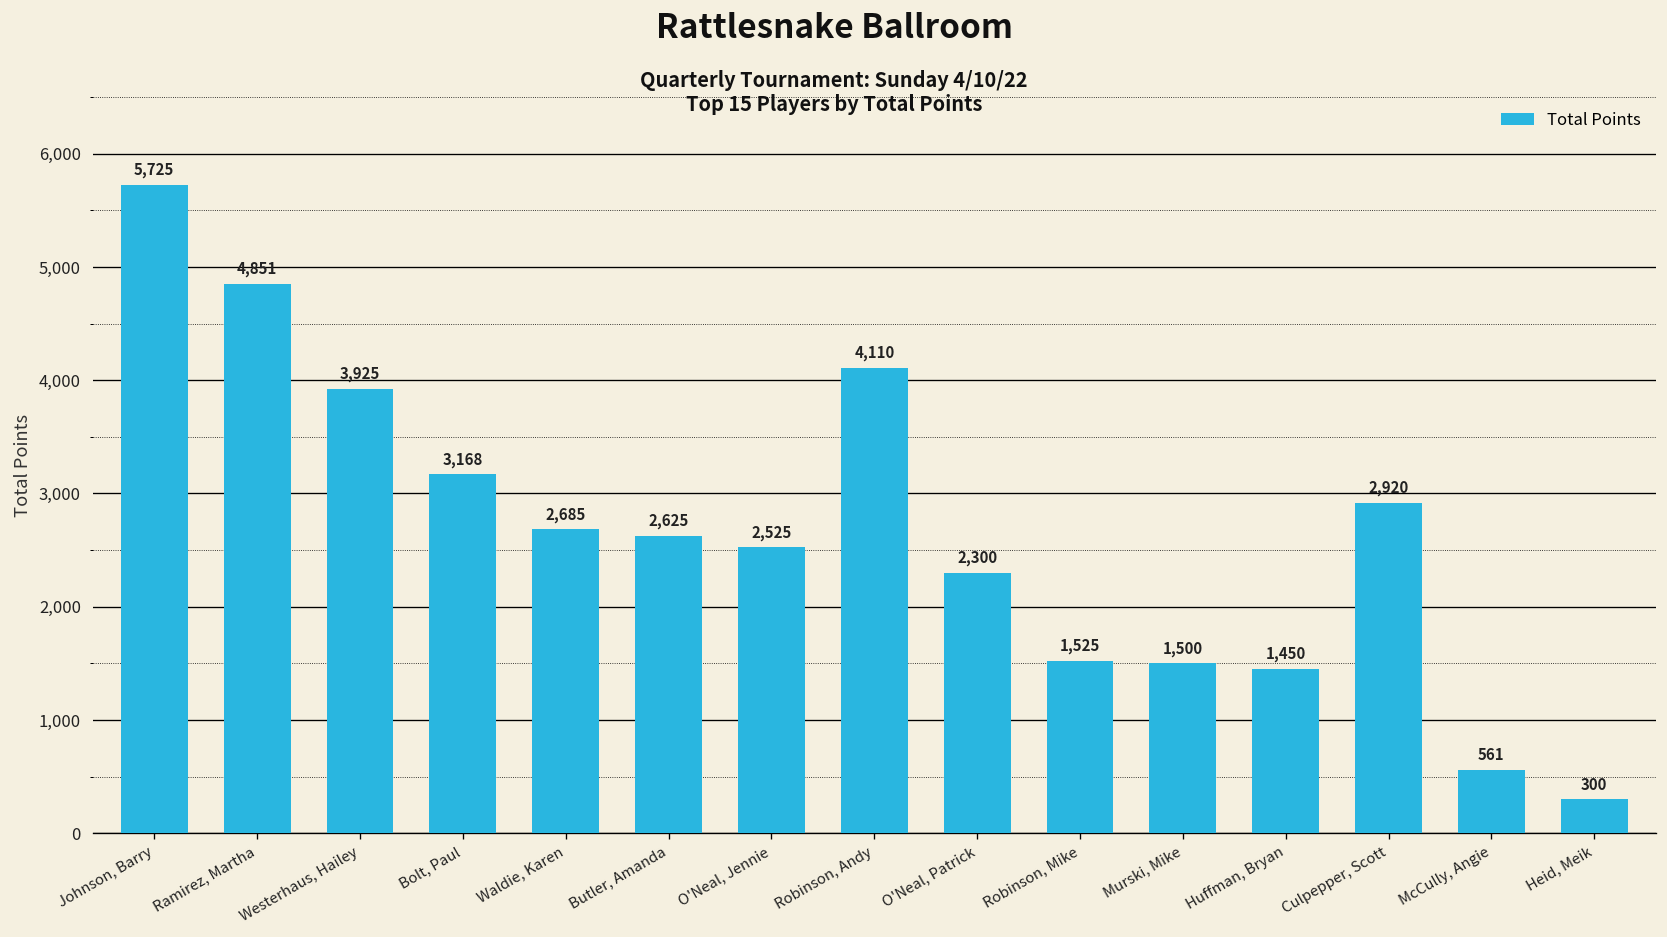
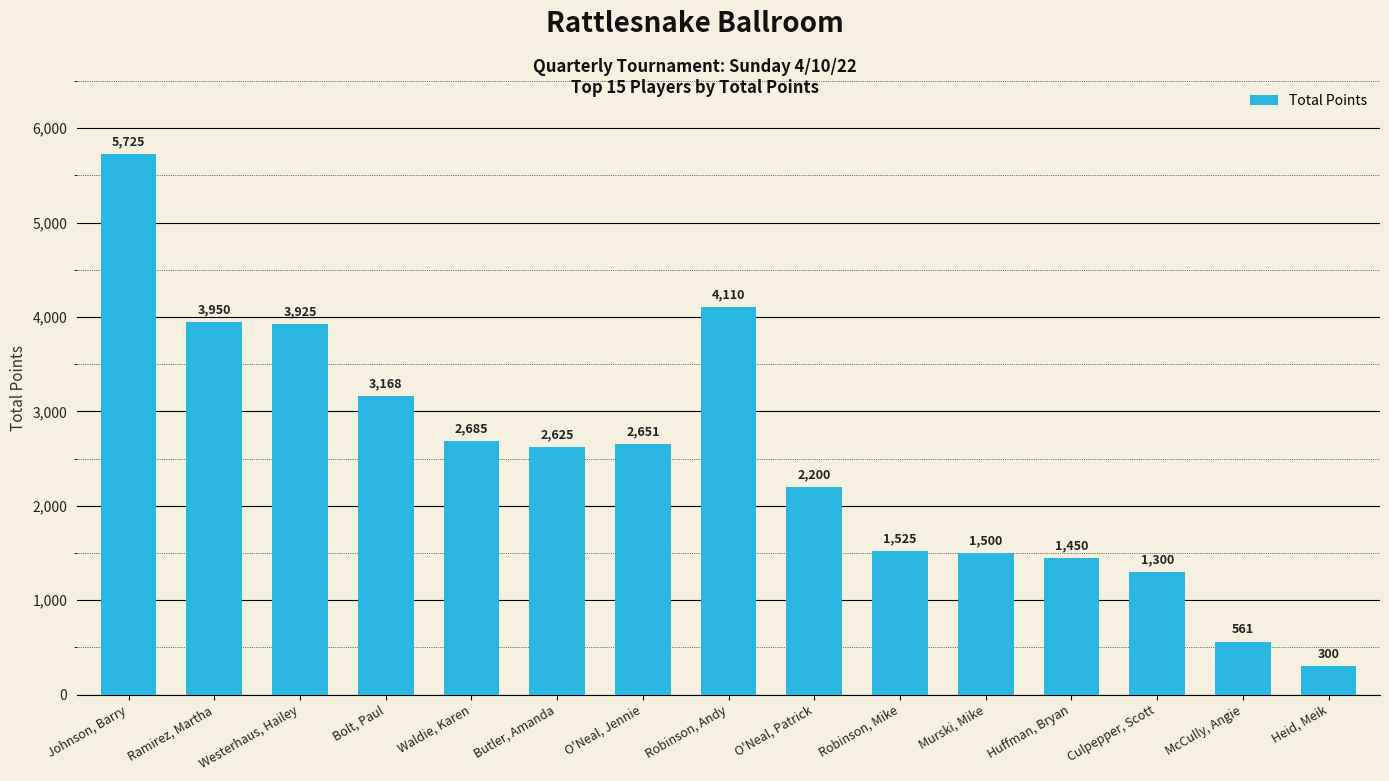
Ramirez, Martha: 4,851 -> 3,950
O'Neal, Jennie: 2,525 -> 2,651
O'Neal, Patrick: 2,300 -> 2,200
Culpepper, Scott: 2,920 -> 1,300
